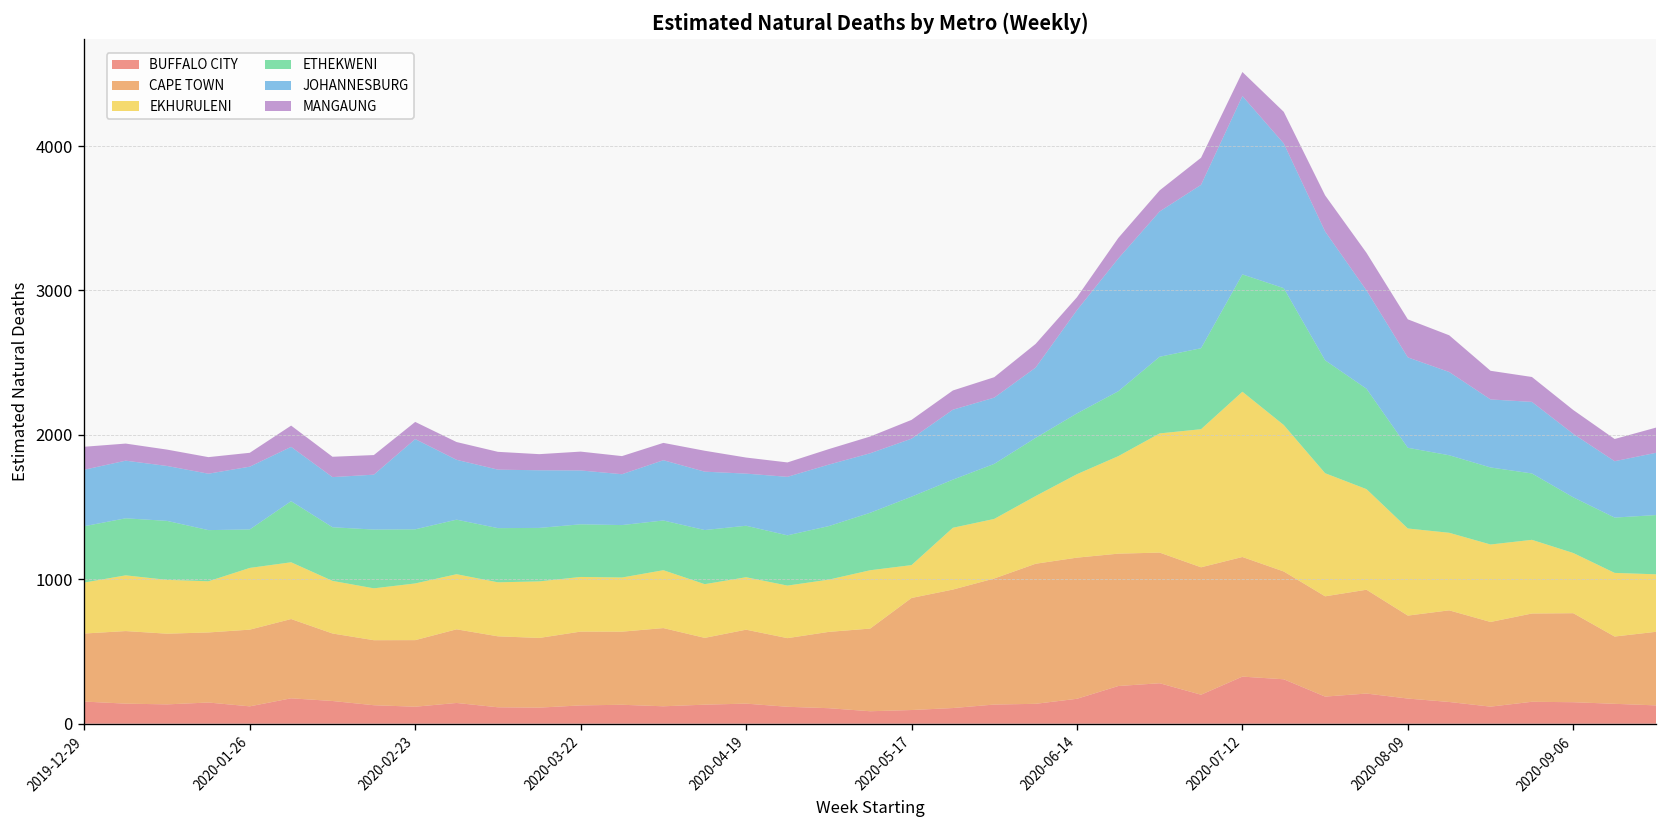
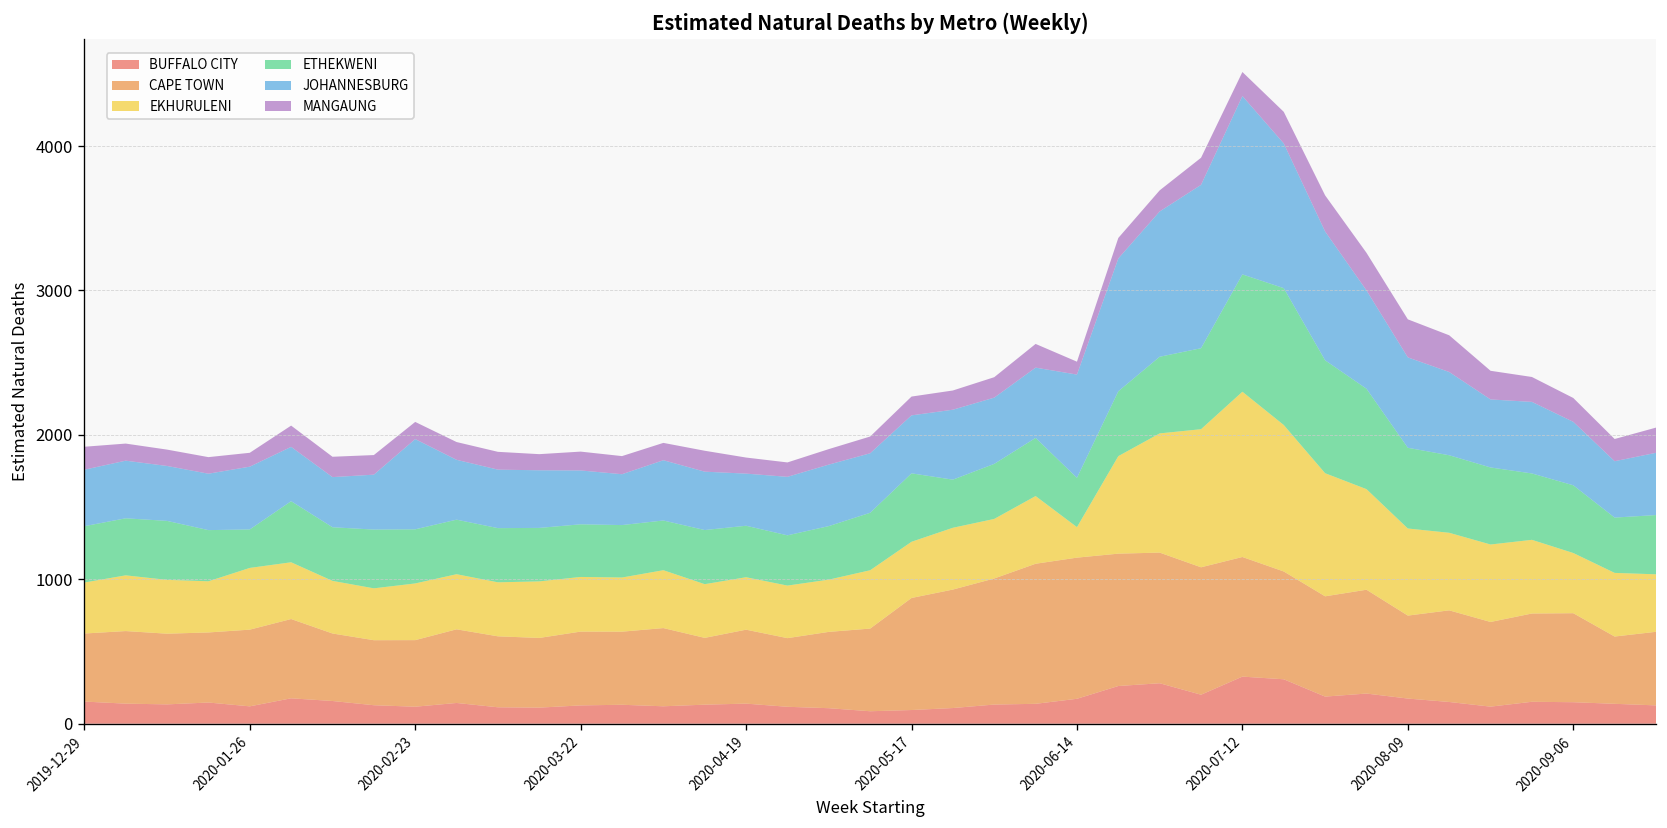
EKHURULENI, 2020-05-17: 230 -> 390
EKHURULENI, 2020-06-14: 580 -> 210
ETHEKWENI, 2020-06-14: 420 -> 340
ETHEKWENI, 2020-09-06: 390 -> 470
